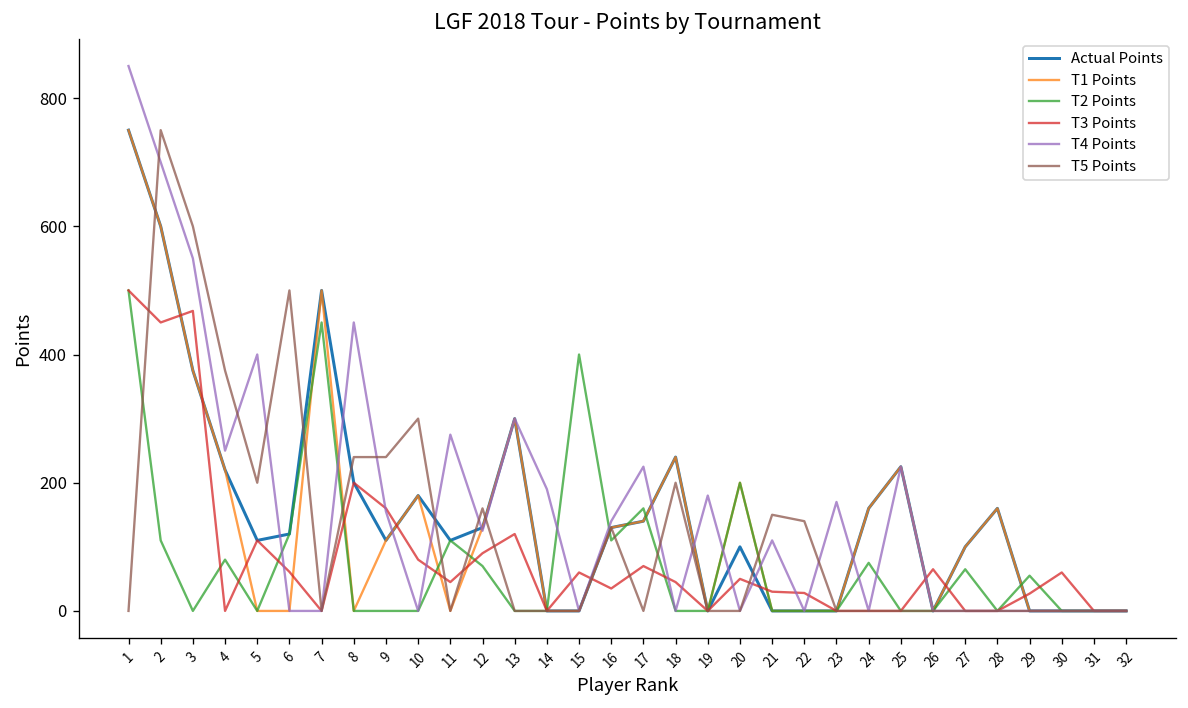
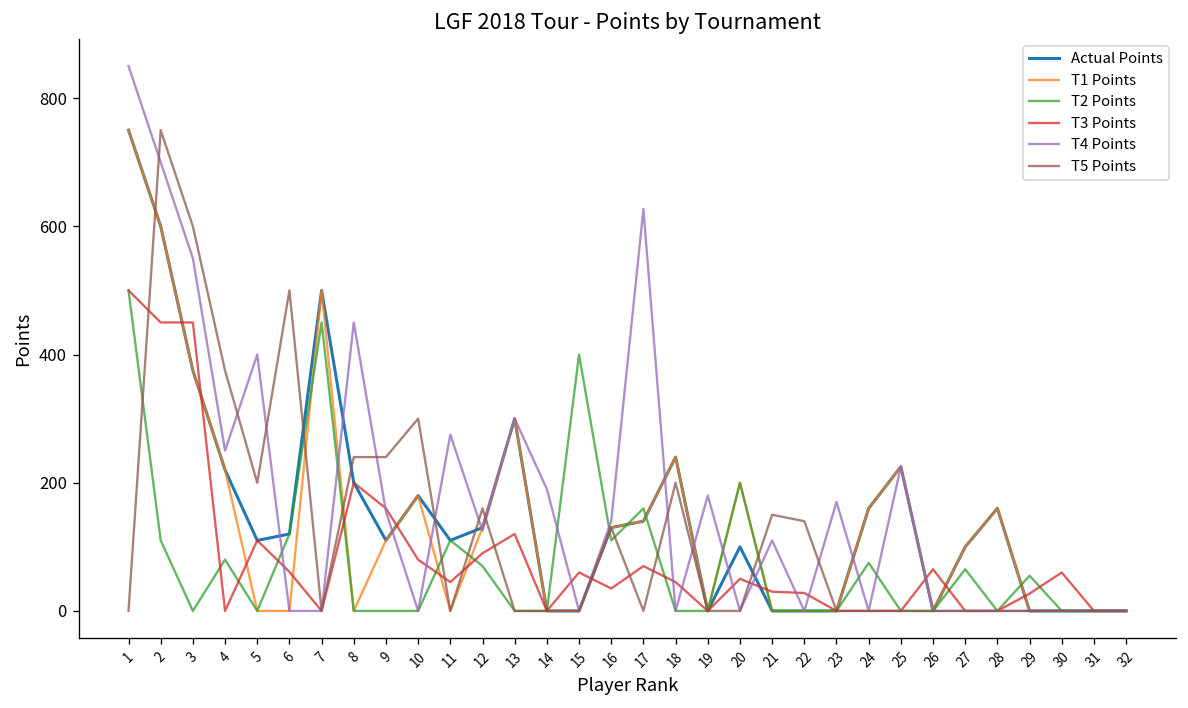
T3 Points, 3: 470 -> 450
T4 Points, 17: 230 -> 630
